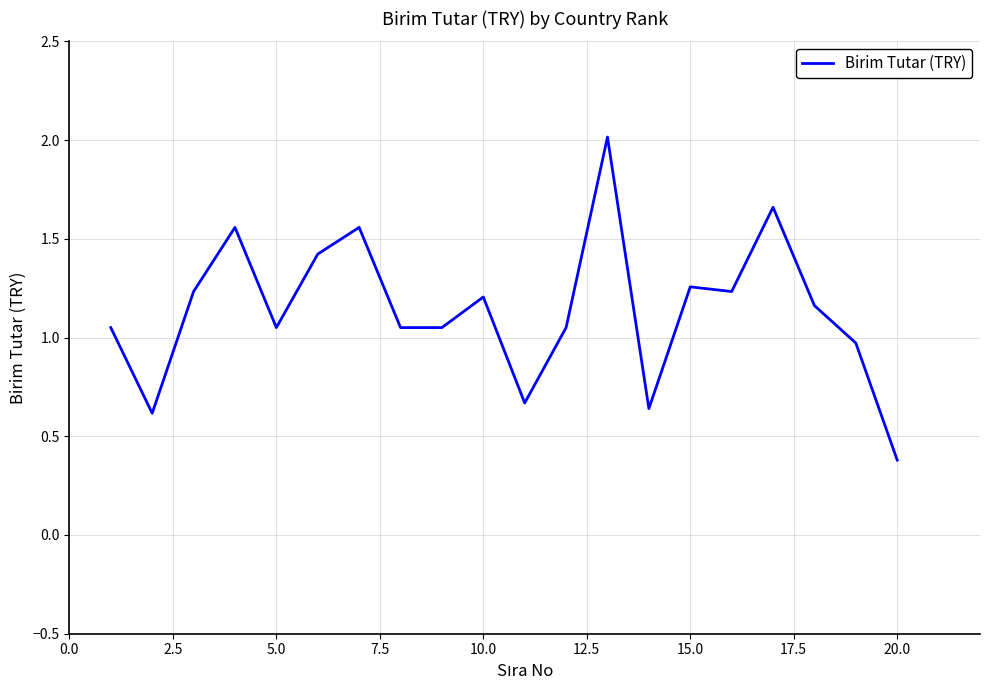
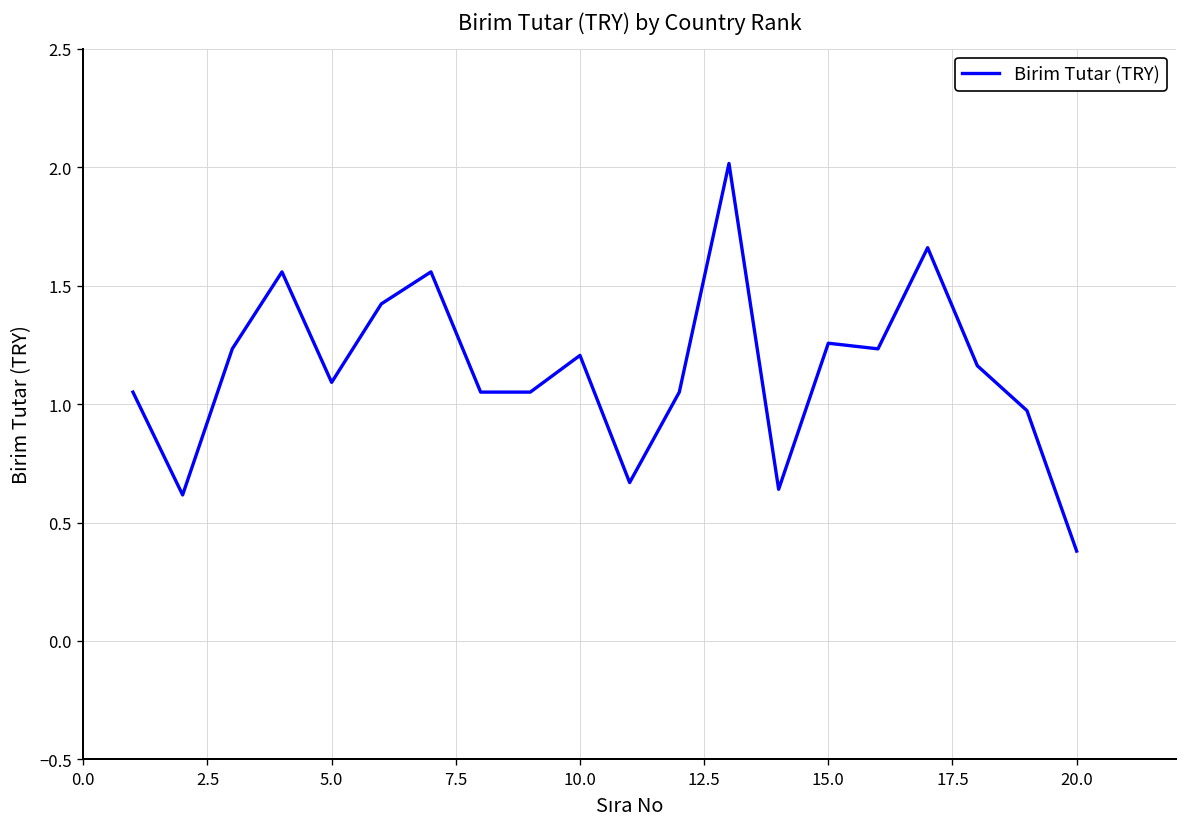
5.0: 1.05 -> 1.09
